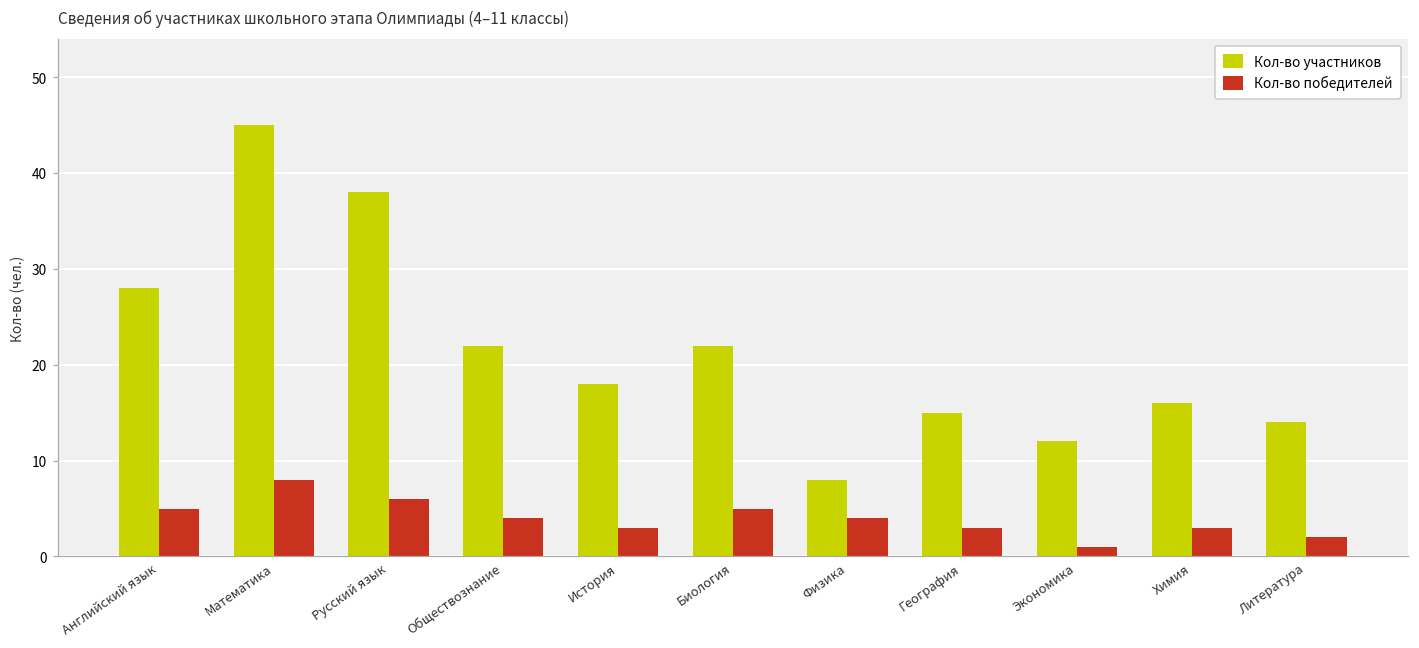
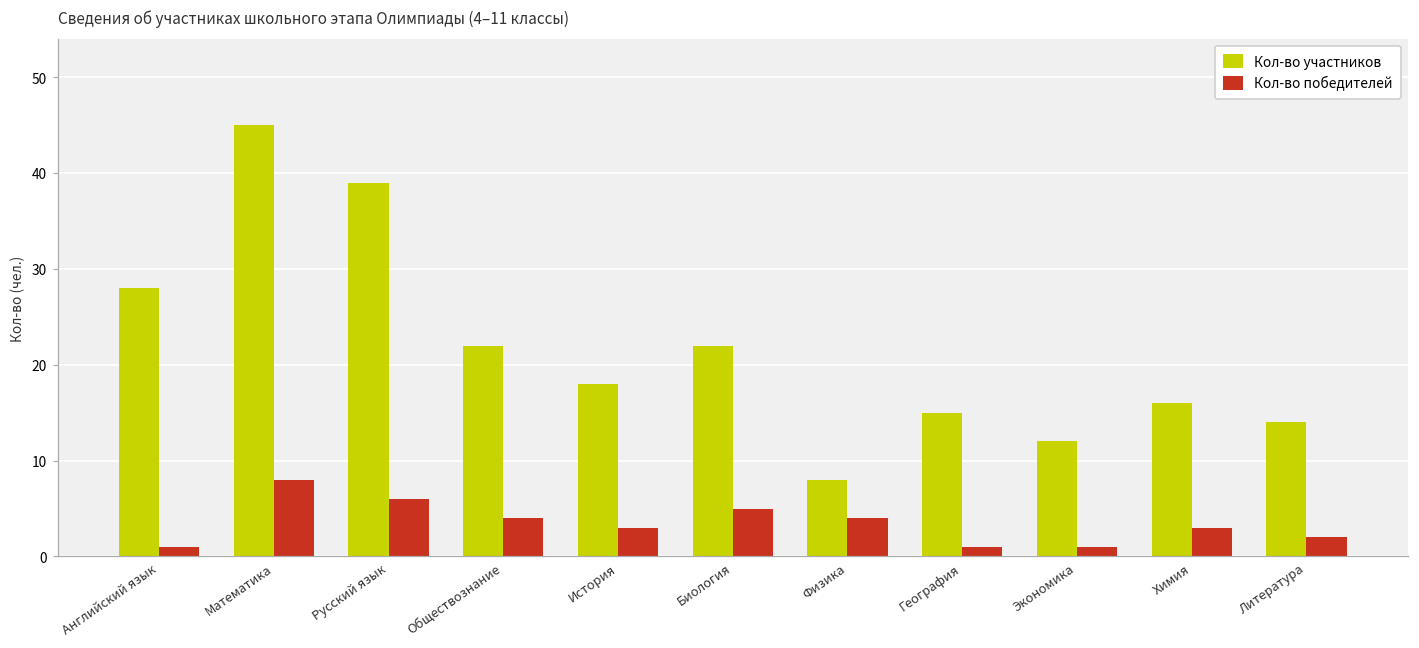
Кол-во победителей, Английский язык: 5 -> 1
Кол-во участников, Русский язык: 38 -> 39
Кол-во победителей, География: 3 -> 1
